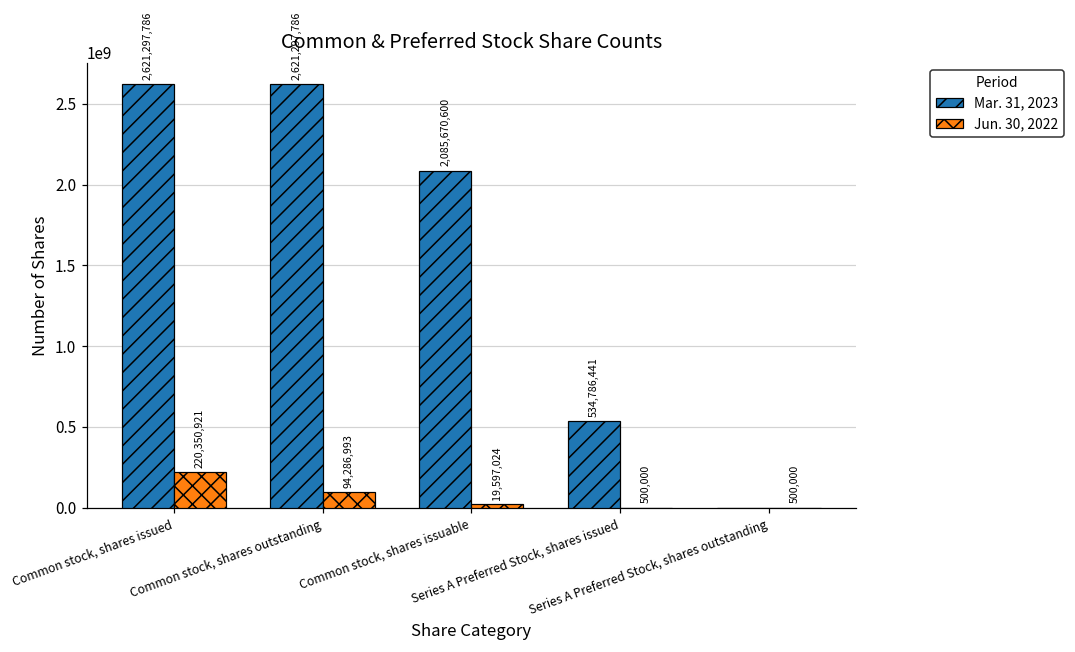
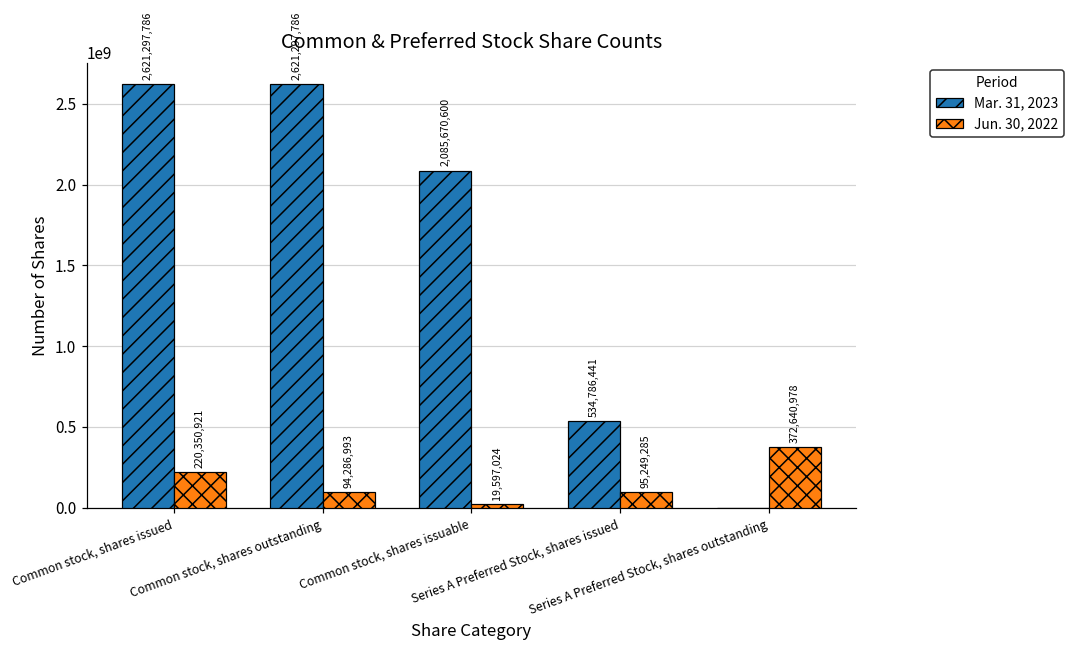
Jun. 30, 2022, Series A Preferred Stock, shares issued: 500,000 -> 95,249,285
Jun. 30, 2022, Series A Preferred Stock, shares outstanding: 500,000 -> 372,640,978
